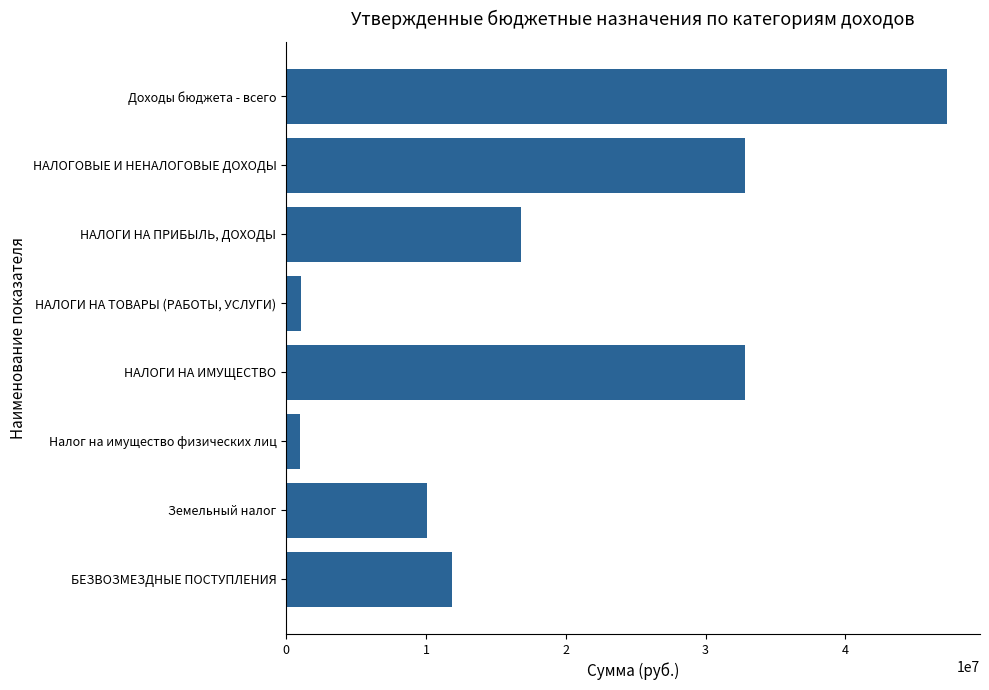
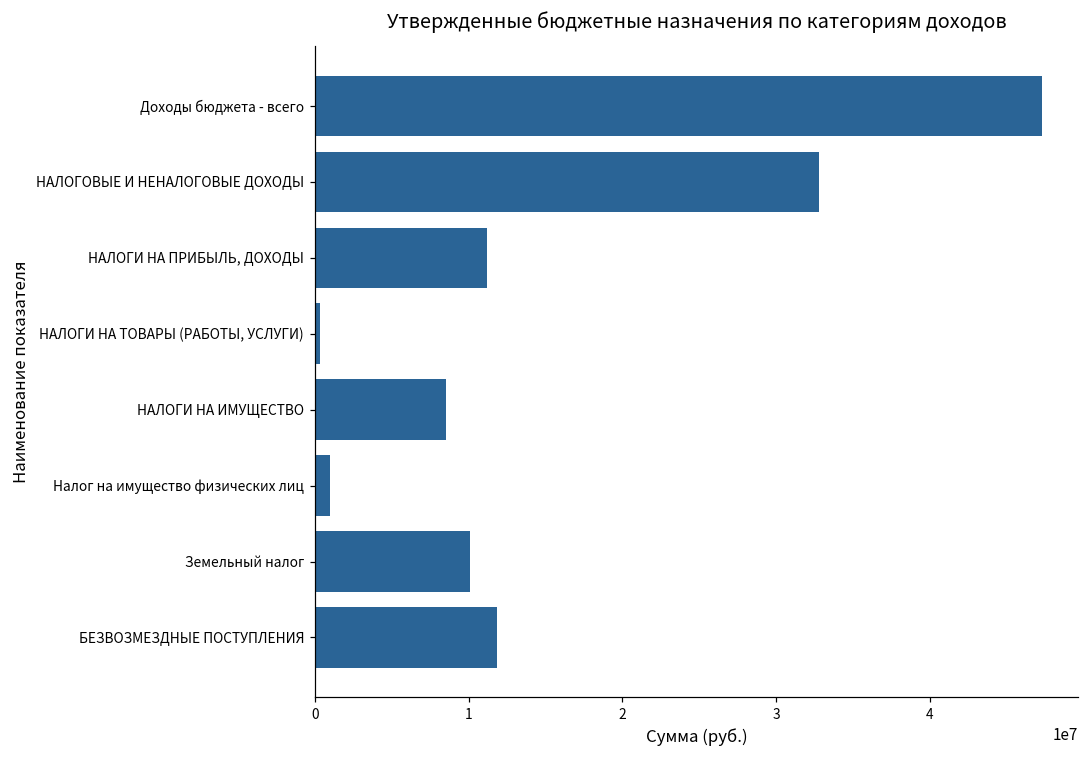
НАЛОГИ НА ПРИБЫЛЬ, ДОХОДЫ: 16800000 -> 11200000
НАЛОГИ НА ТОВАРЫ (РАБОТЫ, УСЛУГИ): 1100000 -> 300000
НАЛОГИ НА ИМУЩЕСТВО: 32800000 -> 8500000
